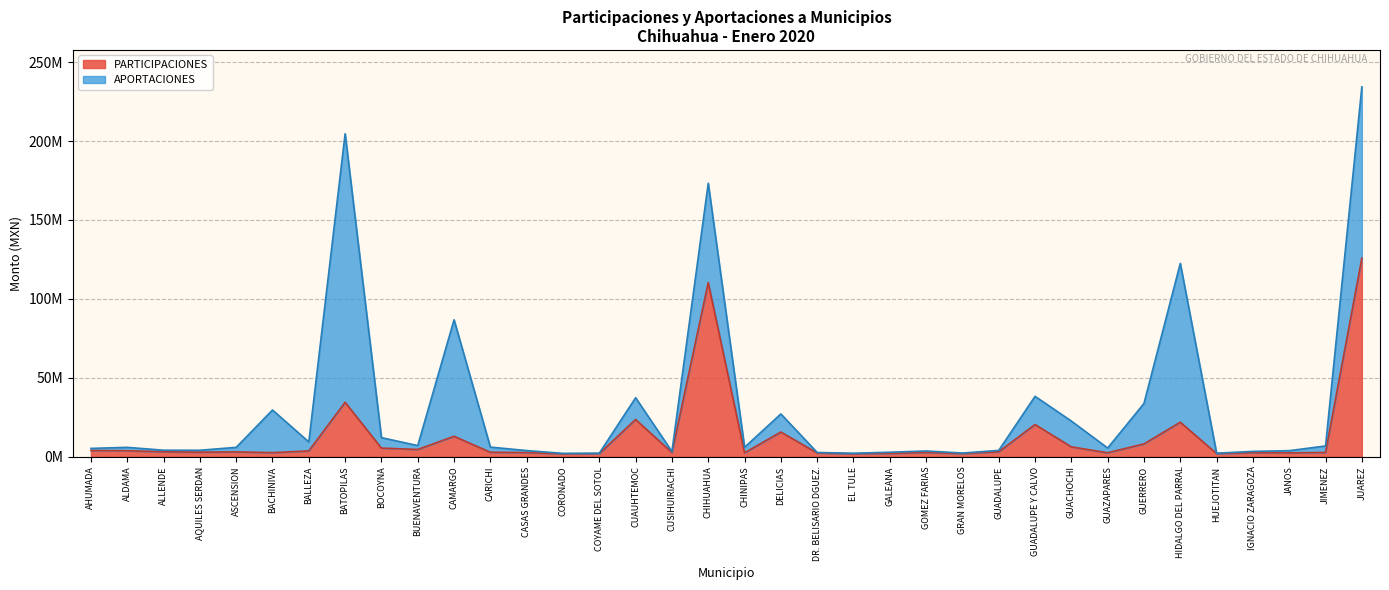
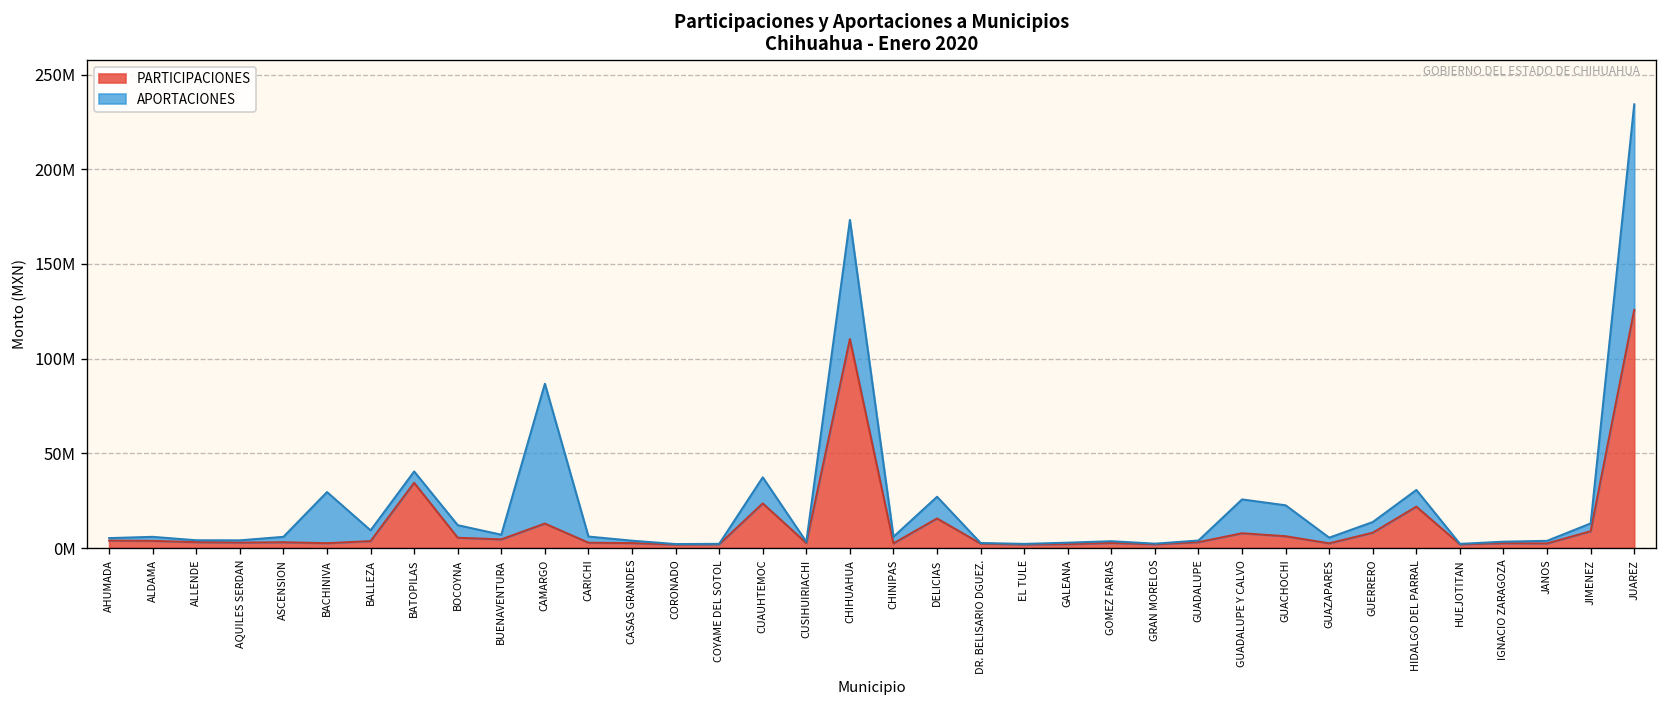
APORTACIONES, BATOPILAS: 170000000 -> 6000000
PARTICIPACIONES, GUADALUPE Y CALVO: 20000000 -> 8000000
APORTACIONES, GUERRERO: 26000000 -> 6000000
APORTACIONES, HIDALGO DEL PARRAL: 101000000 -> 9000000
PARTICIPACIONES, JIMENEZ: 3000000 -> 9000000
